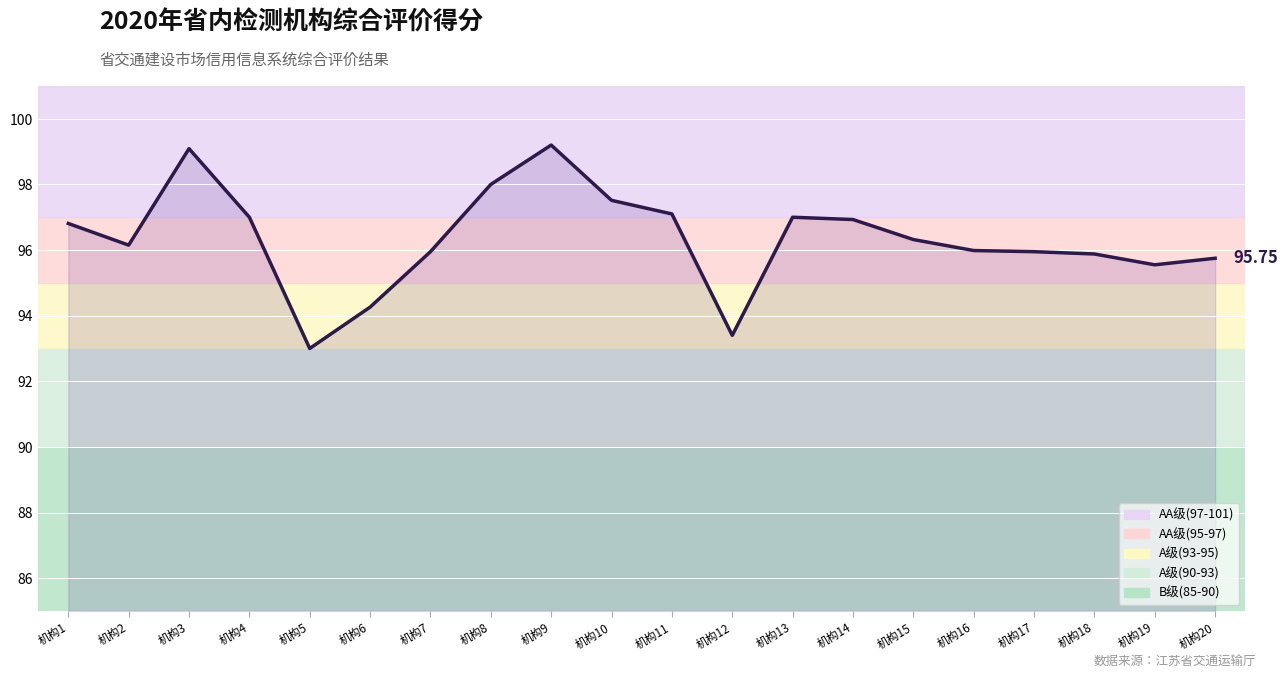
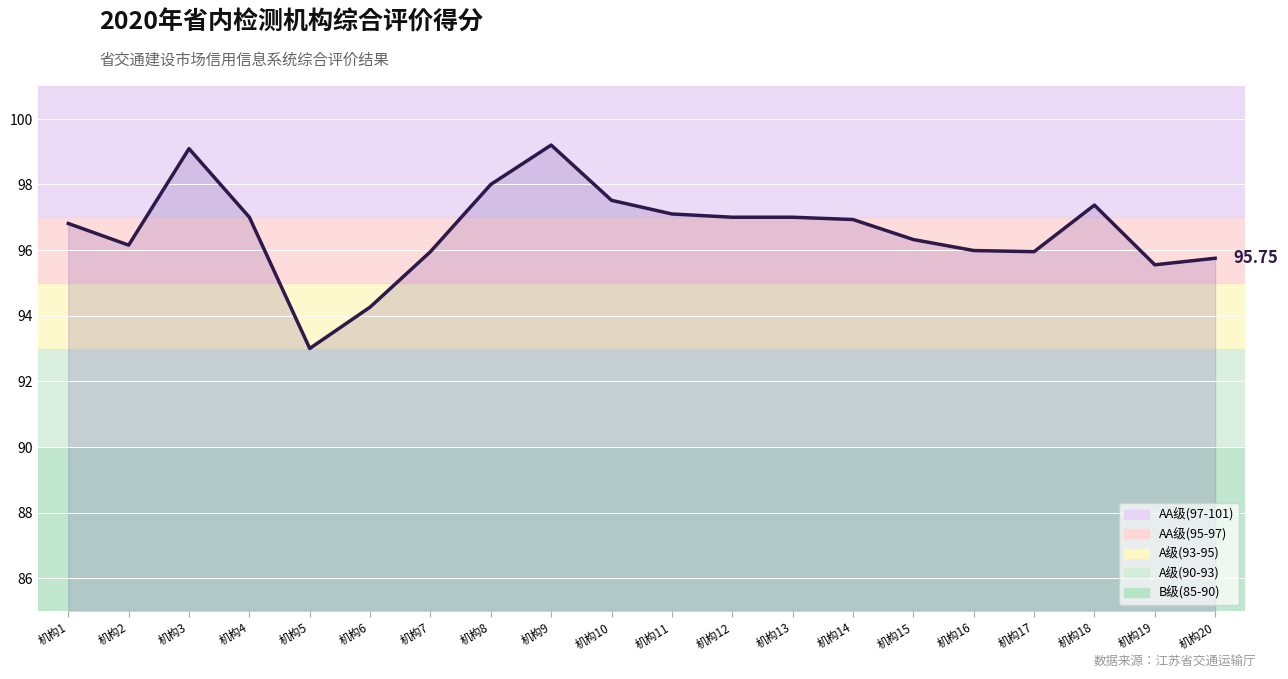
机构12: 93.4 -> 97.0
机构18: 95.9 -> 97.4
